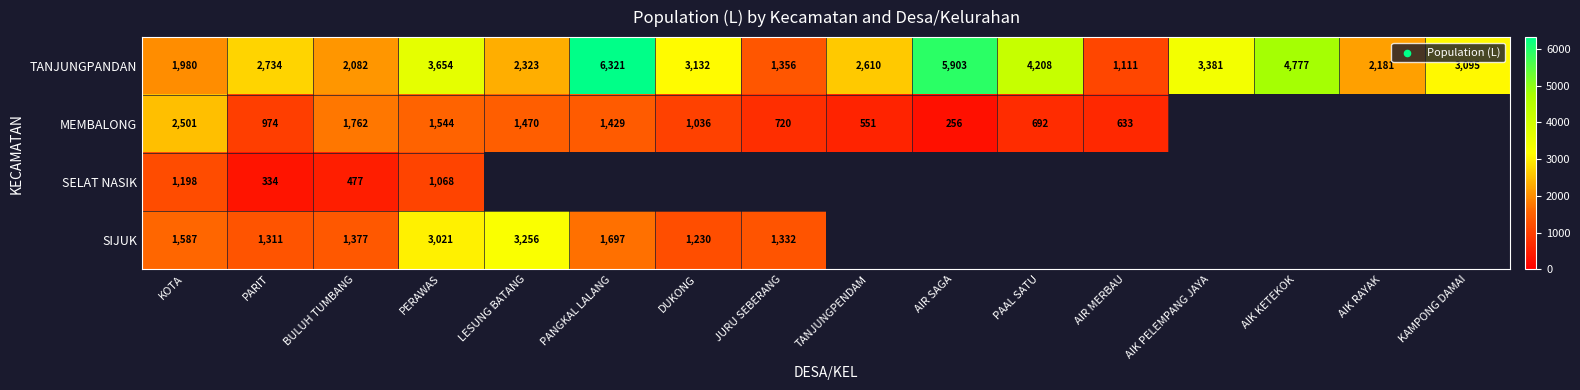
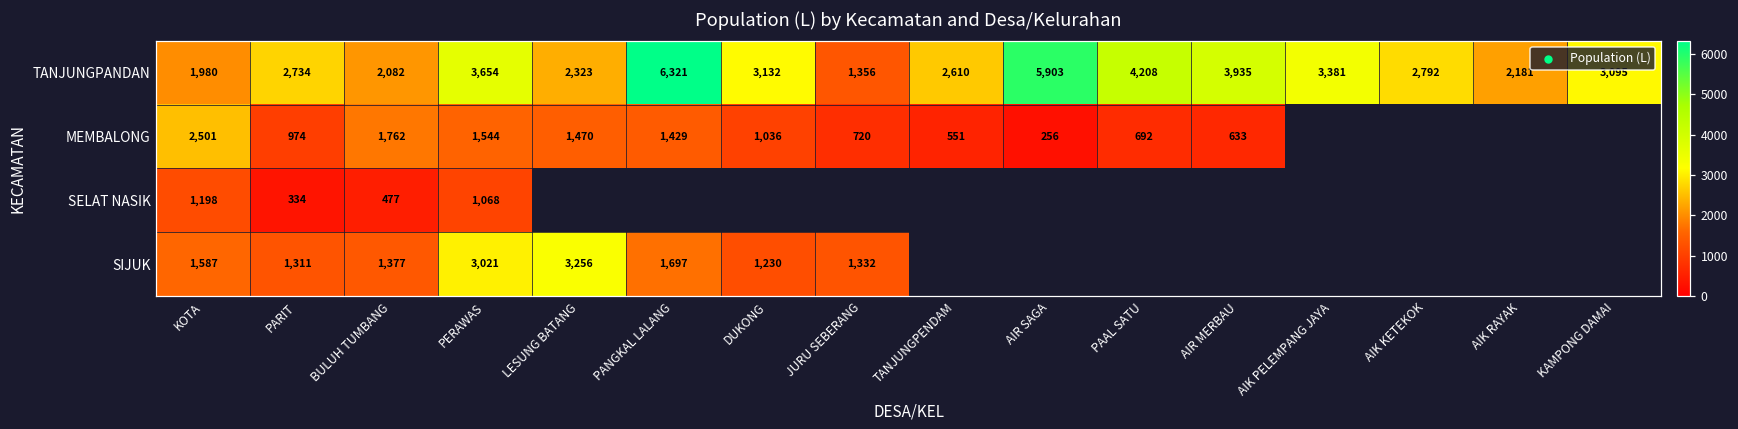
TANJUNGPANDAN, AIR MERBAU: 1,111 -> 3,935
TANJUNGPANDAN, AIK KETEKOK: 4,777 -> 2,792
